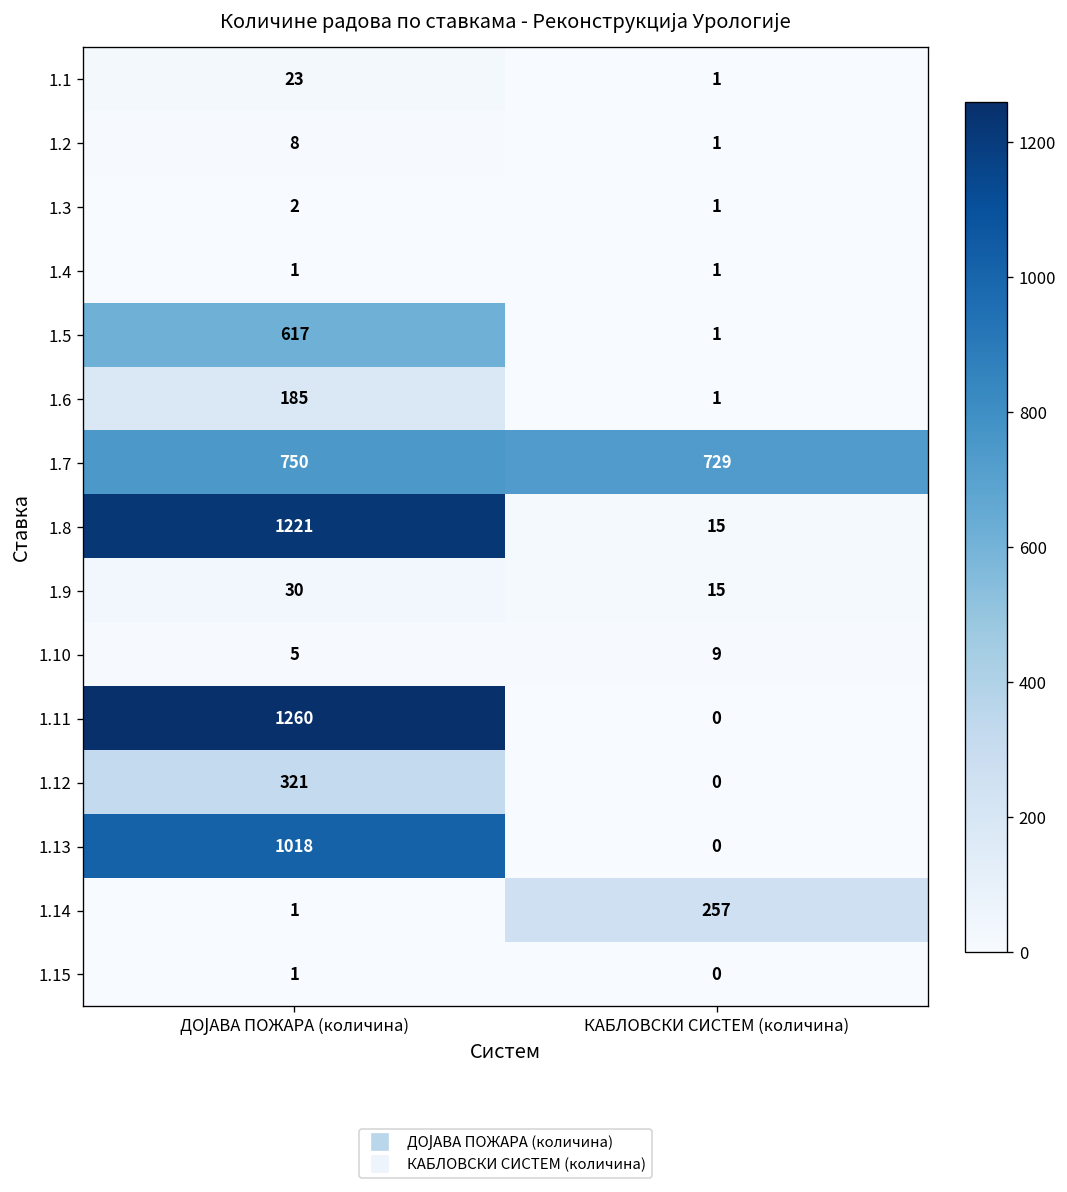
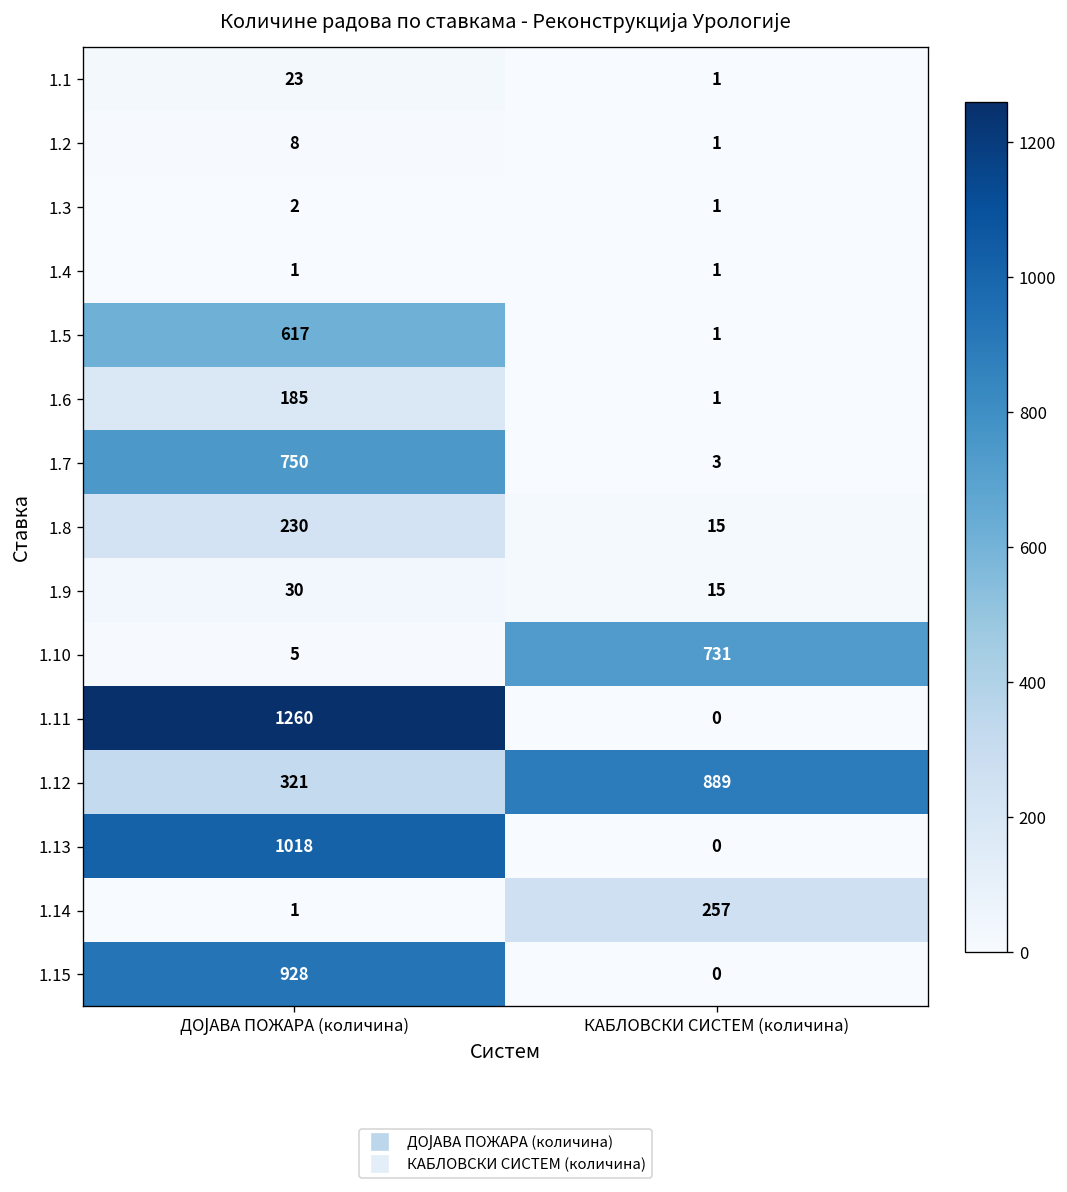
1.7, КАБЛОВСКИ СИСТЕМ (количина): 729 -> 3
1.8, ДОЈАВА ПОЖАРА (количина): 1221 -> 230
1.10, КАБЛОВСКИ СИСТЕМ (количина): 9 -> 731
1.12, КАБЛОВСКИ СИСТЕМ (количина): 0 -> 889
1.15, ДОЈАВА ПОЖАРА (количина): 1 -> 928
